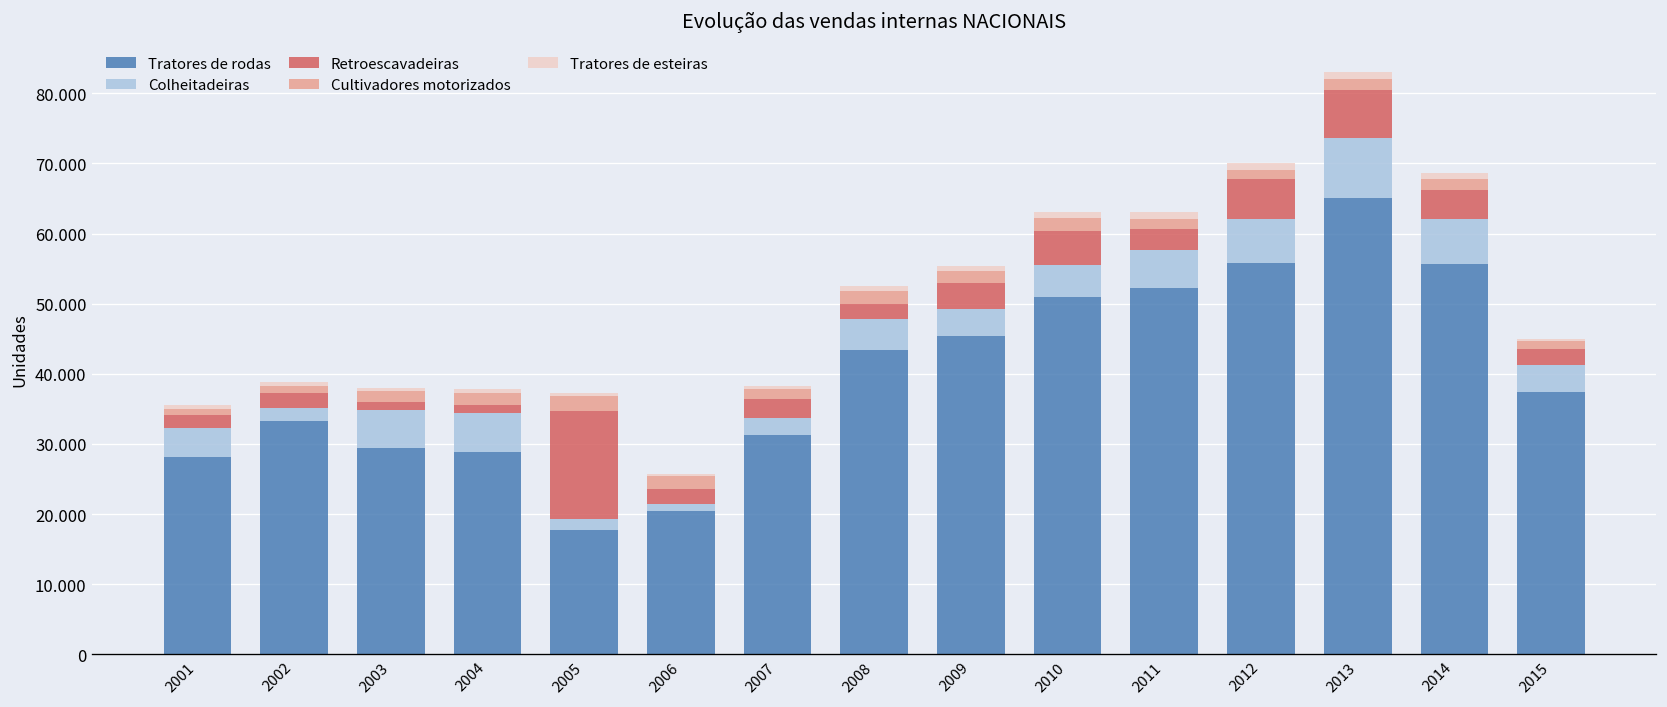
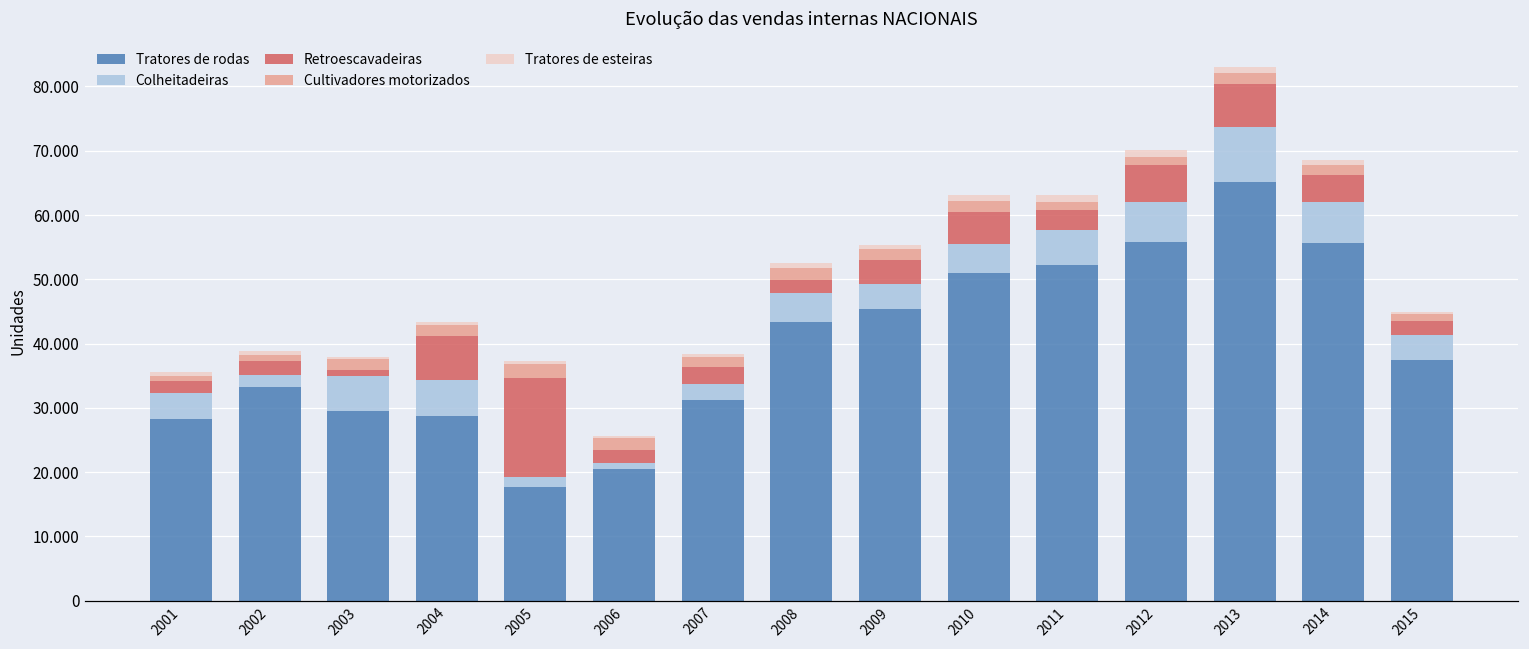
Retroescavadeiras, 2004: 1 -> 7
